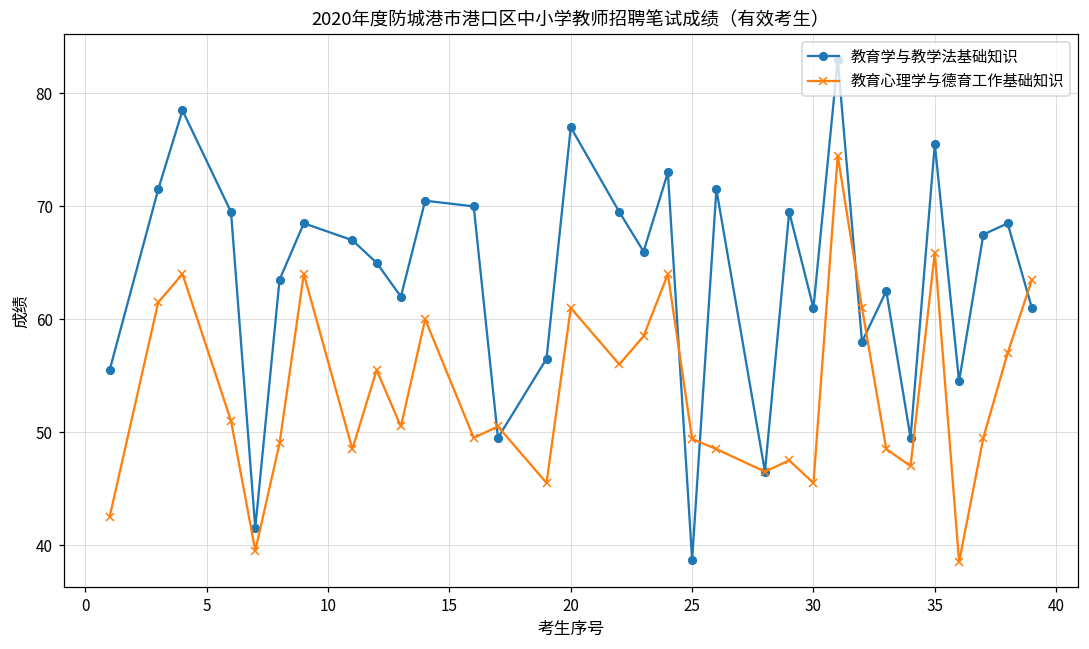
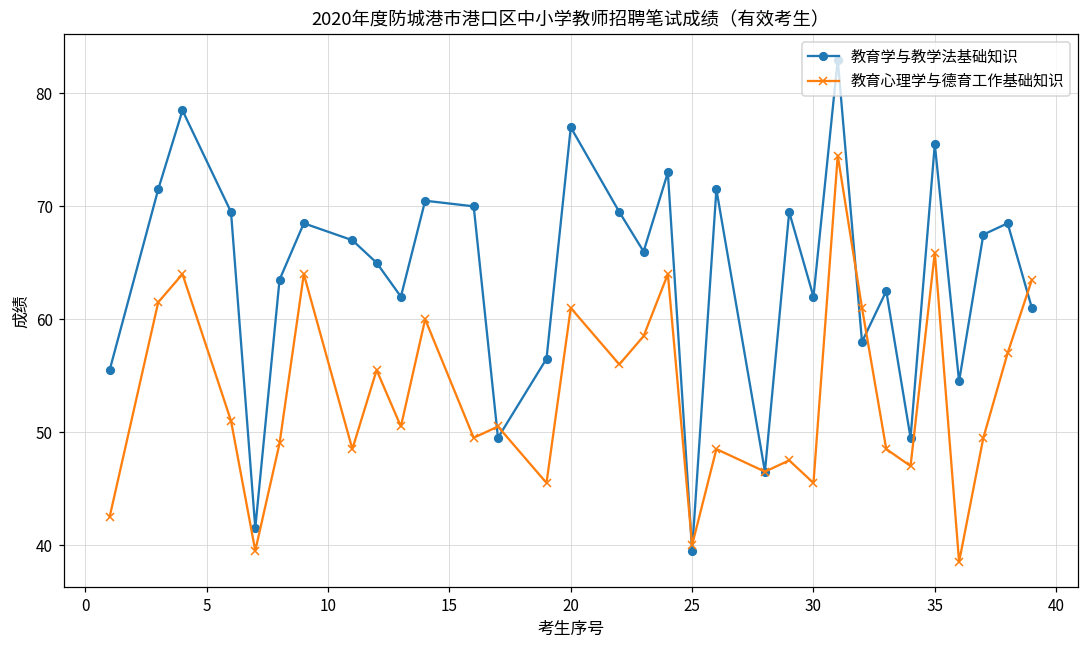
教育学与教学法基础知识, 25: 38.7 -> 39.5
教育心理学与德育工作基础知识, 25: 49.4 -> 40.0
教育学与教学法基础知识, 30: 61 -> 62
